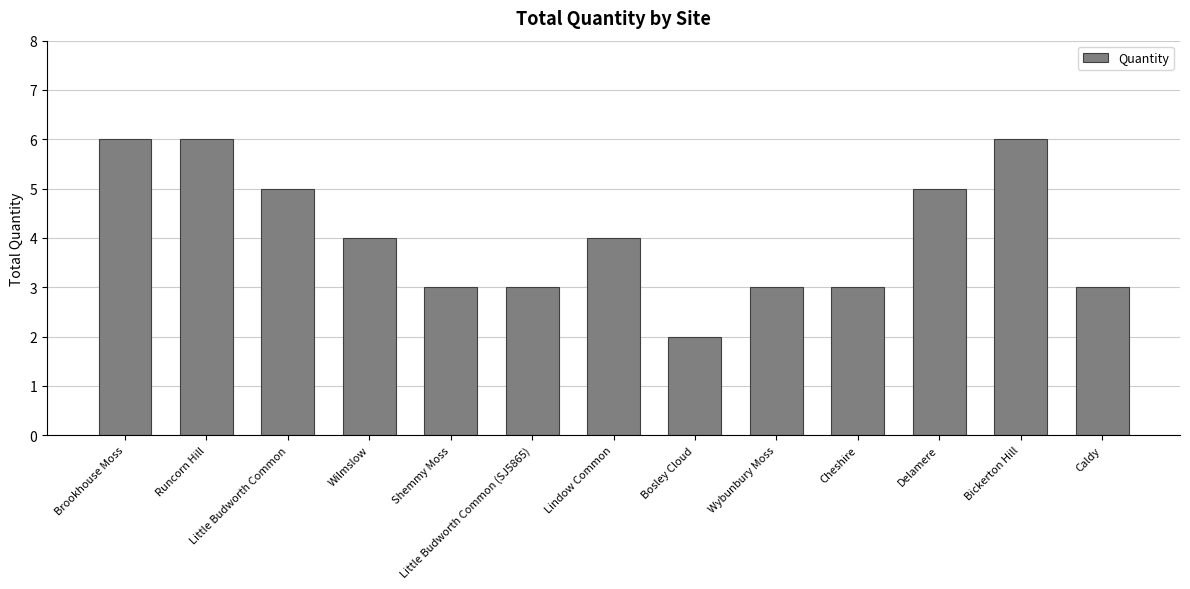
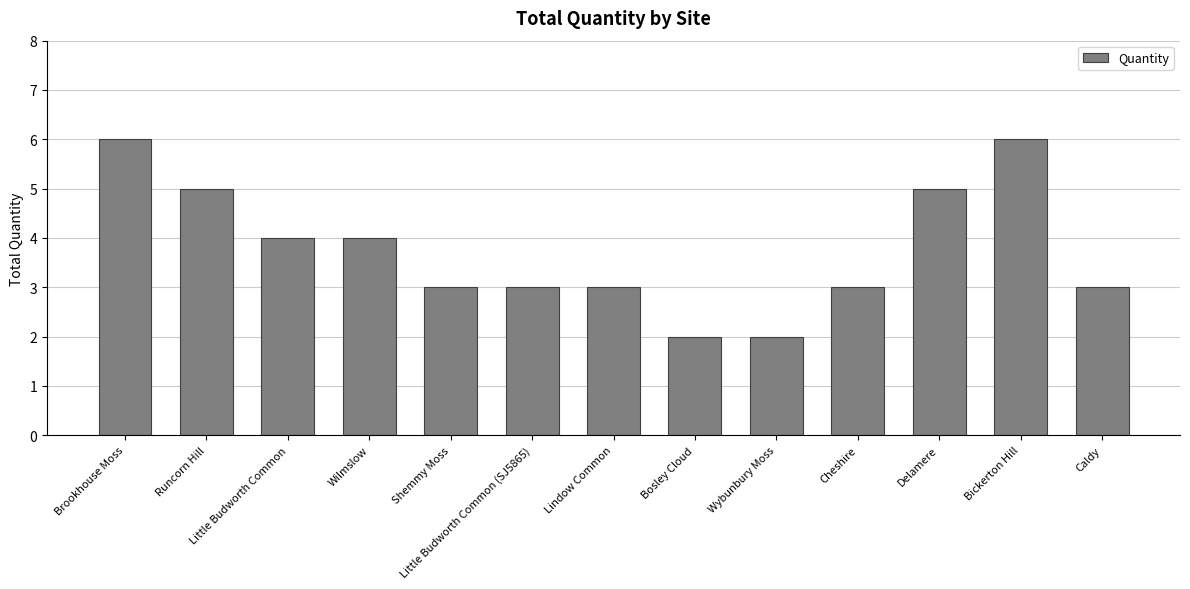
Runcorn Hill: 6 -> 5
Little Budworth Common: 5 -> 4
Lindow Common: 4 -> 3
Wybunbury Moss: 3 -> 2
